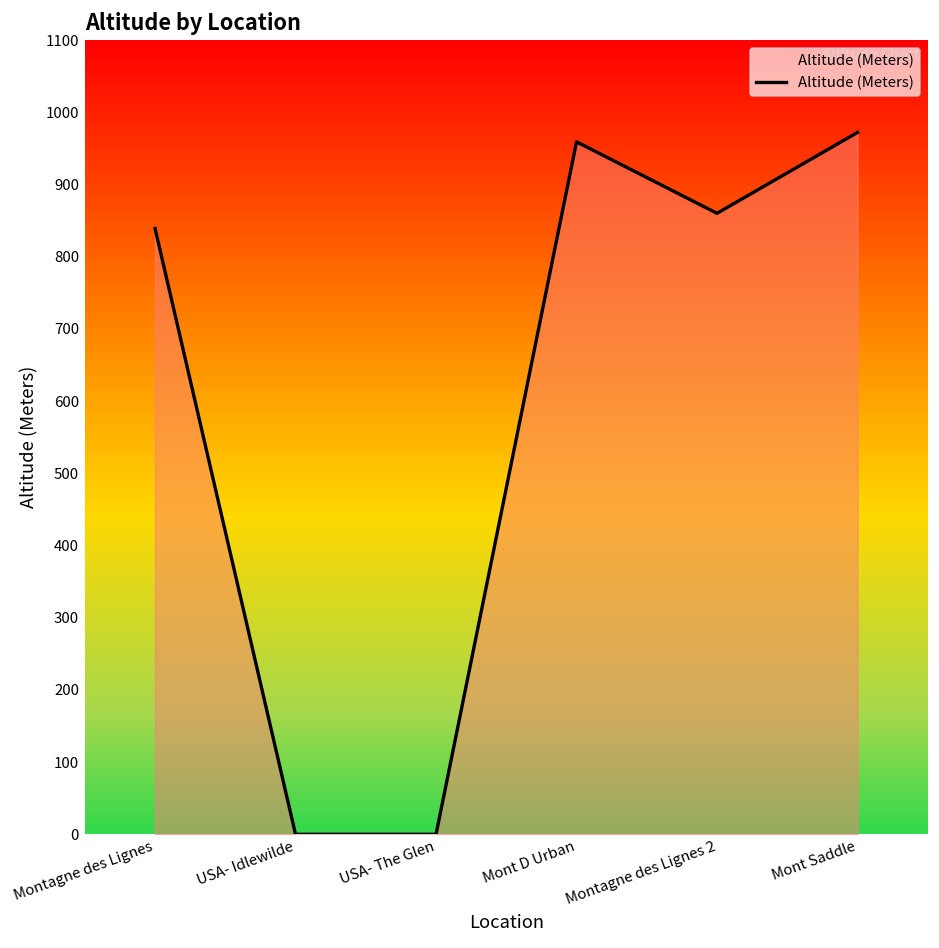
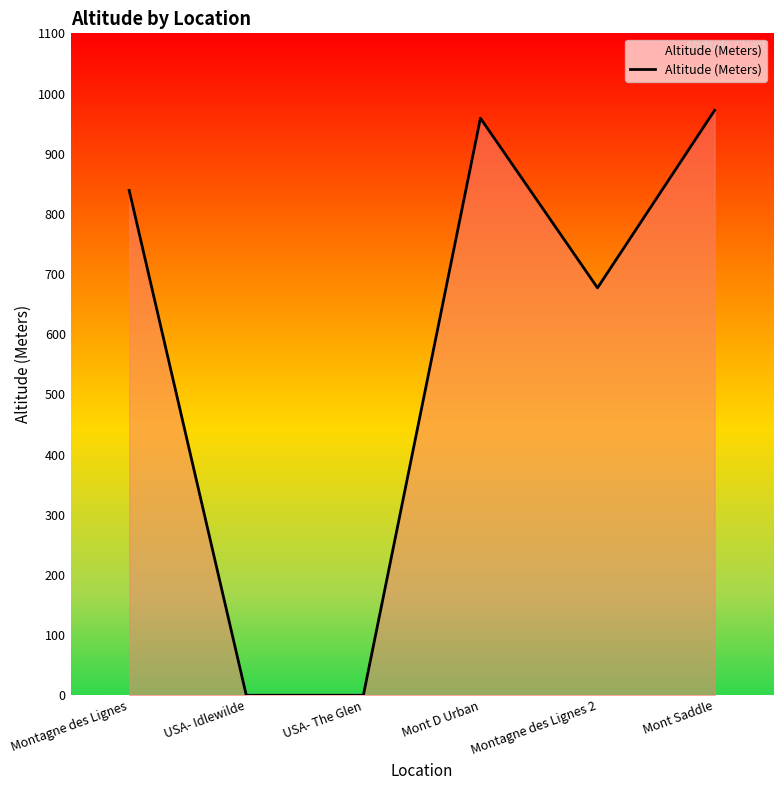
Montagne des Lignes 2: 860 -> 680
